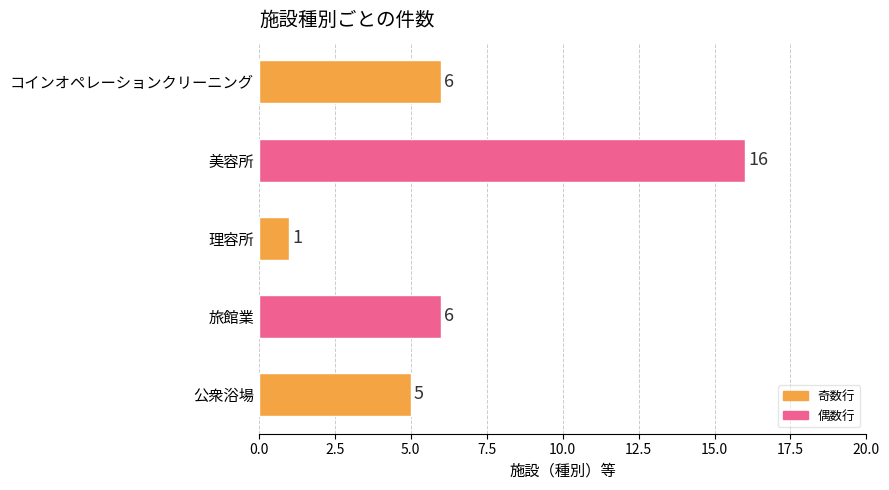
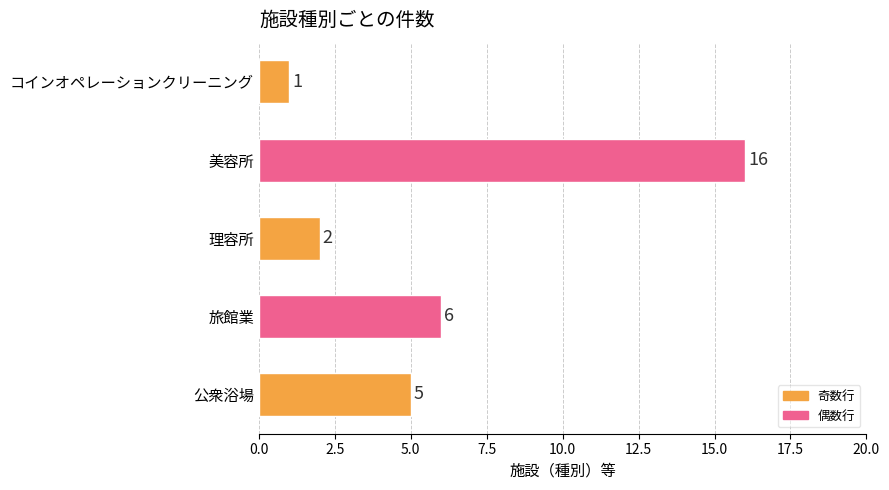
コインオペレーションクリーニング: 6 -> 1
理容所: 1 -> 2
